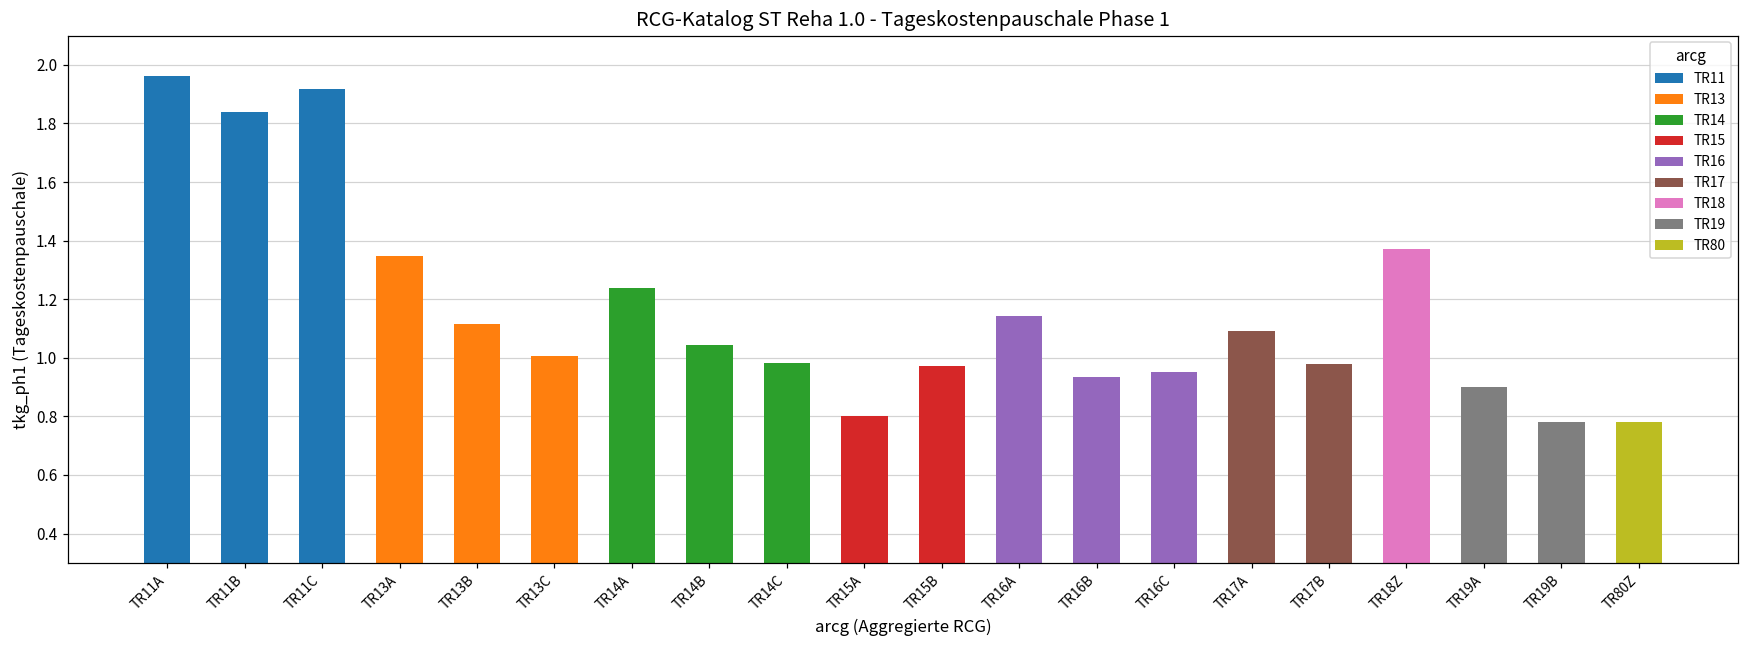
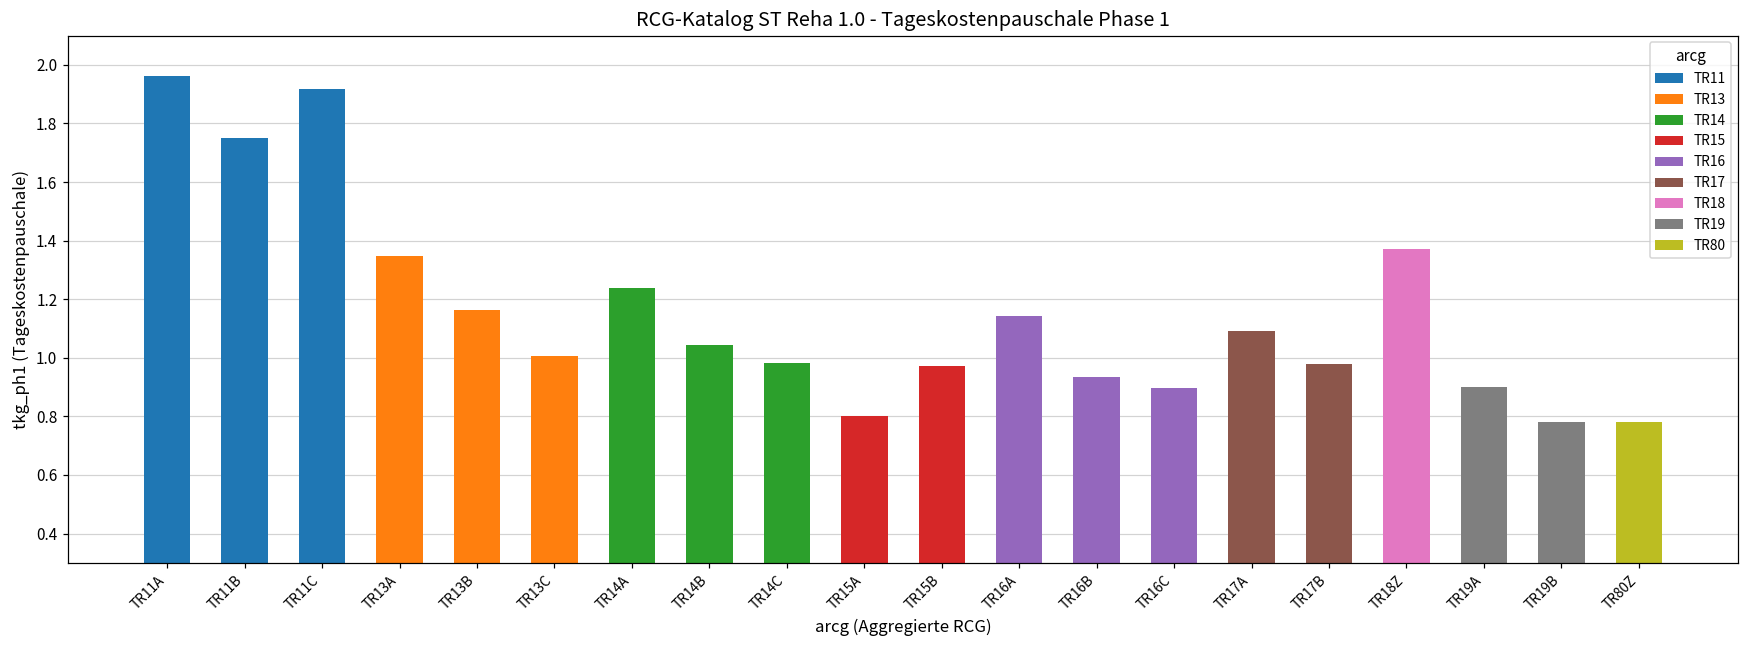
TR11B: 1.84 -> 1.75
TR13B: 1.11 -> 1.16
TR16C: 0.95 -> 0.90
